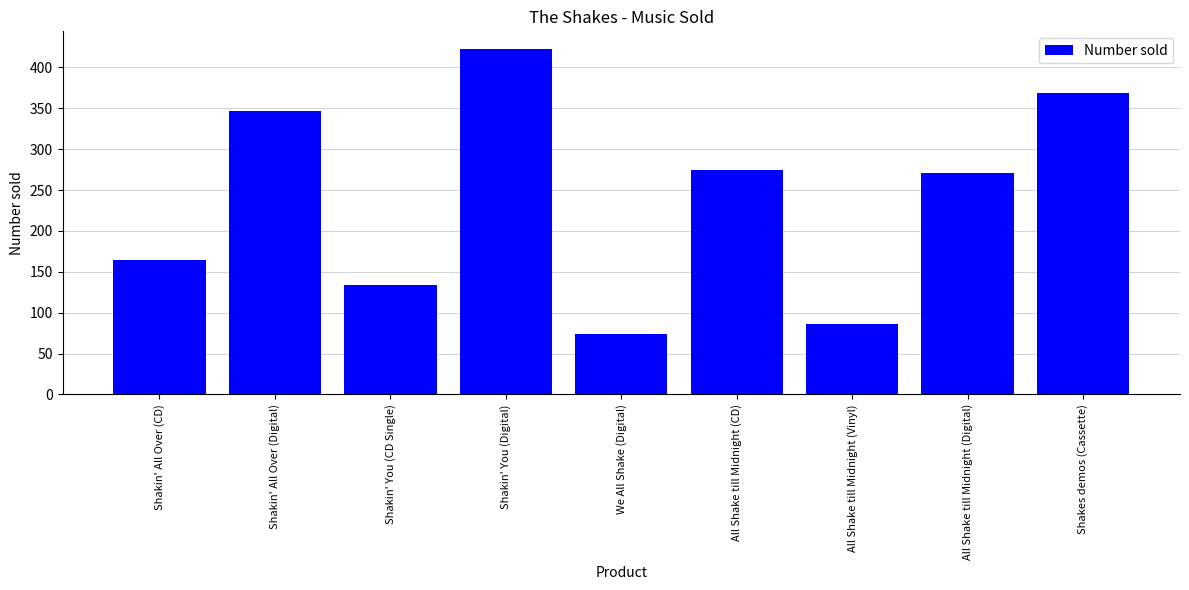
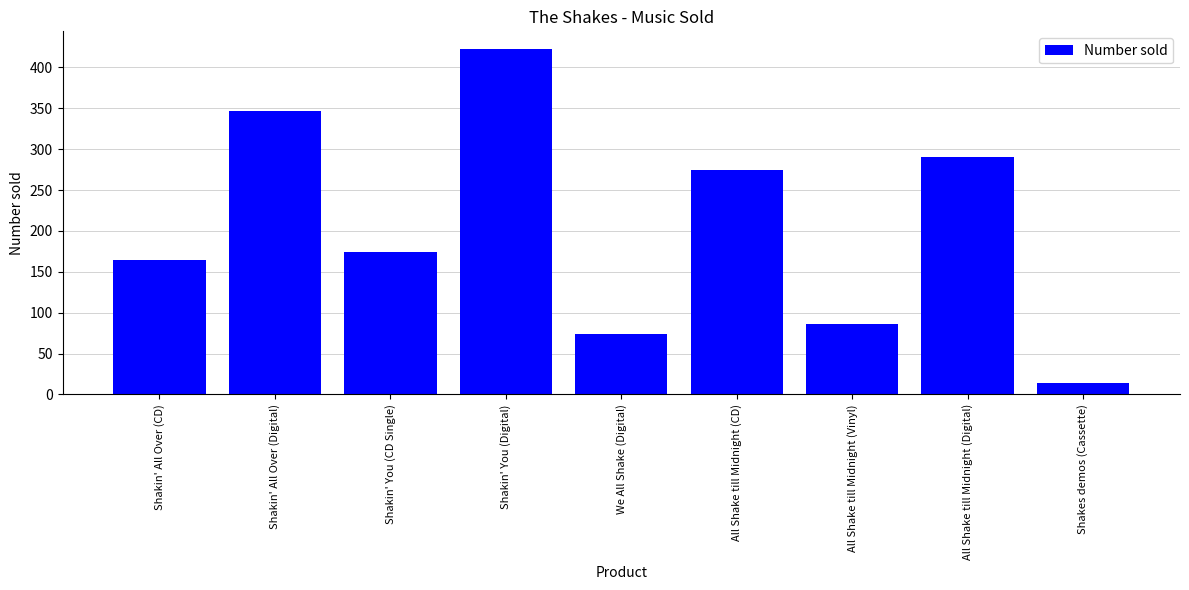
Shakin' You (CD Single): 130 -> 170
All Shake till Midnight (Digital): 270 -> 290
Shakes demos (Cassette): 370 -> 10
